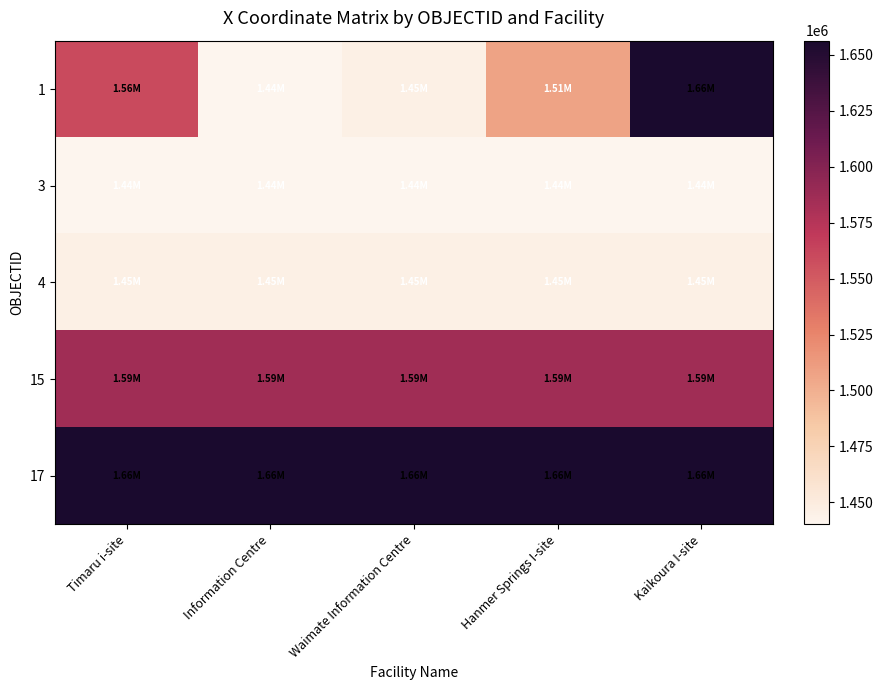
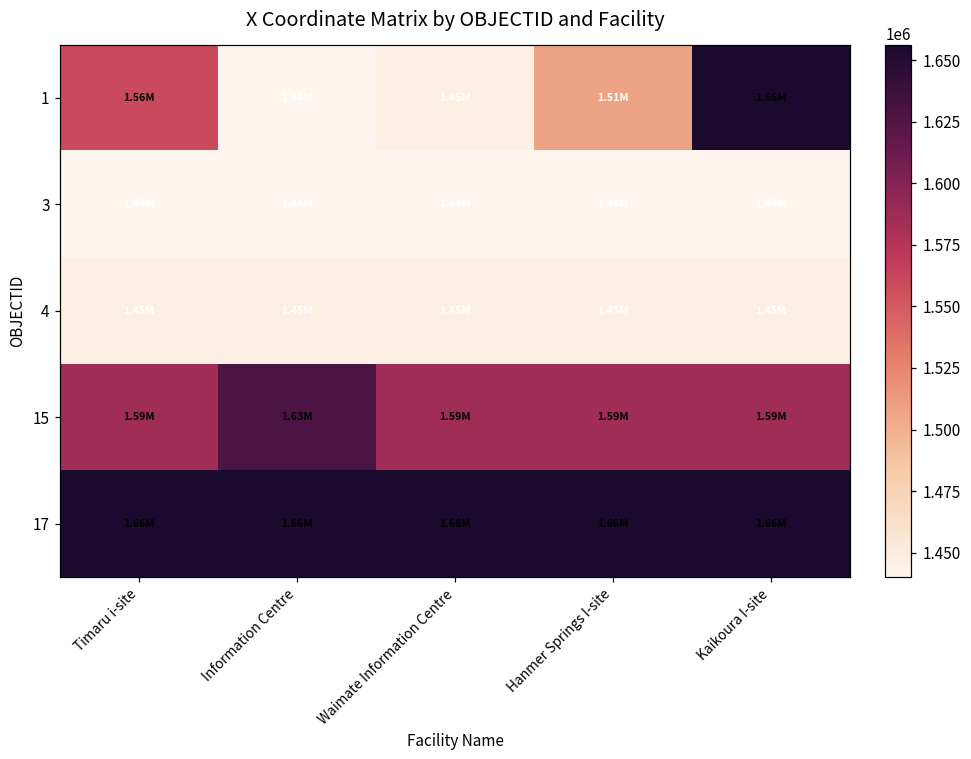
15, Information Centre: 1.59M -> 1.63M
